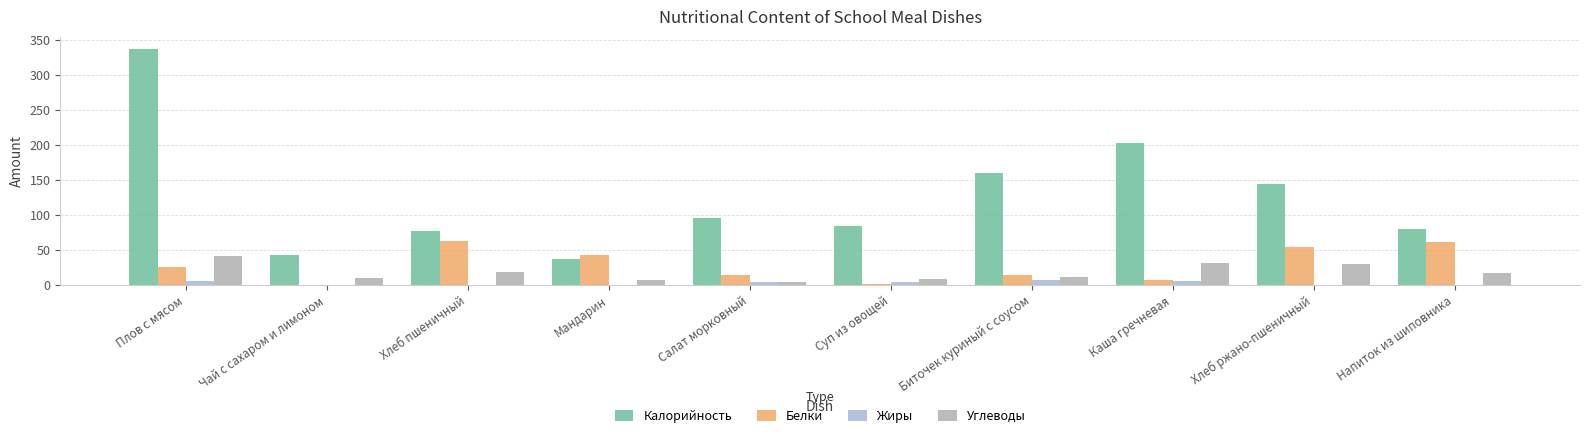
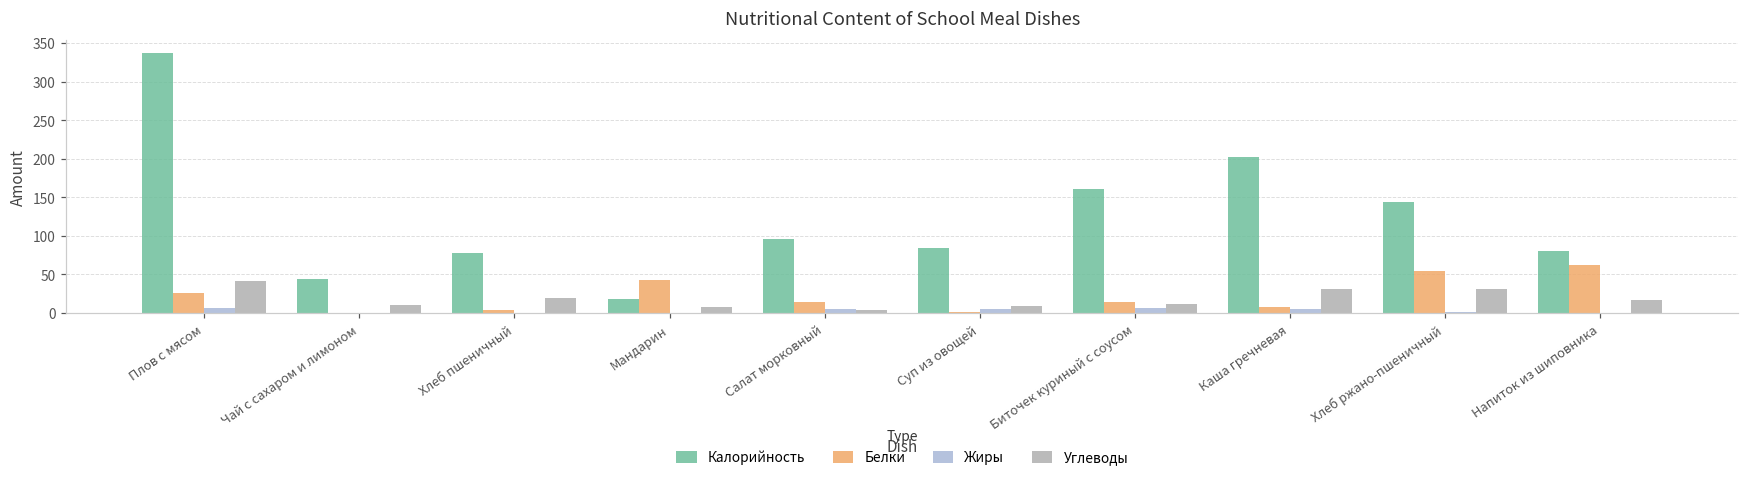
Белки, Хлеб пшеничный: 60 -> 0
Калорийность, Мандарин: 40 -> 20
